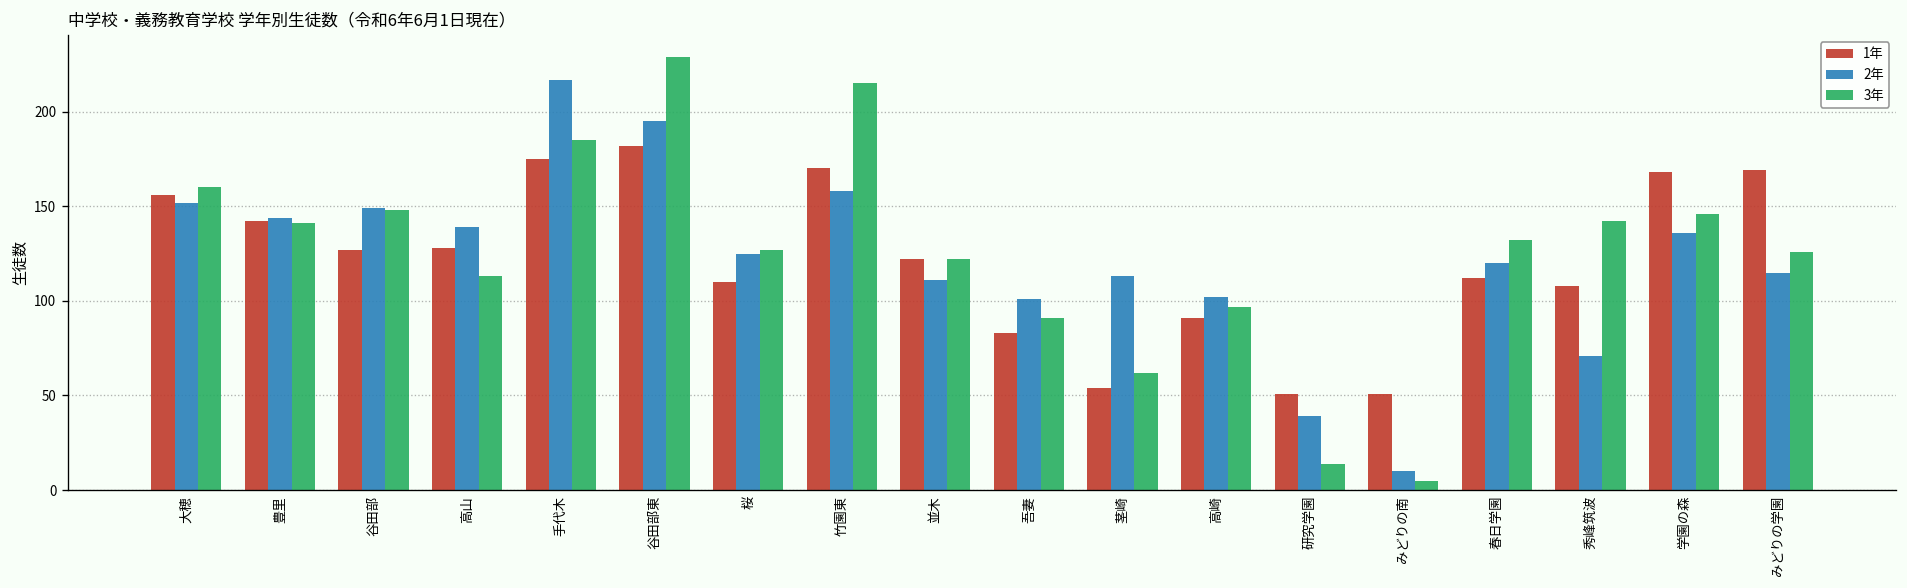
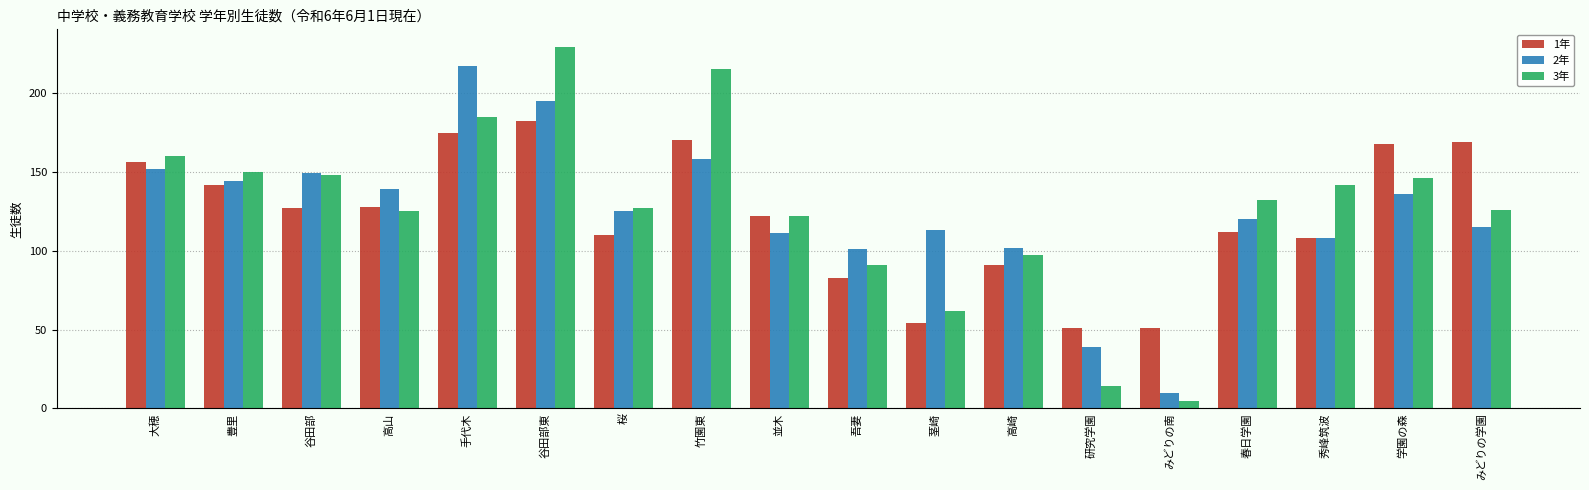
3年, 豊里: 141 -> 150
3年, 高山: 113 -> 125
2年, 秀峰筑波: 71 -> 108
